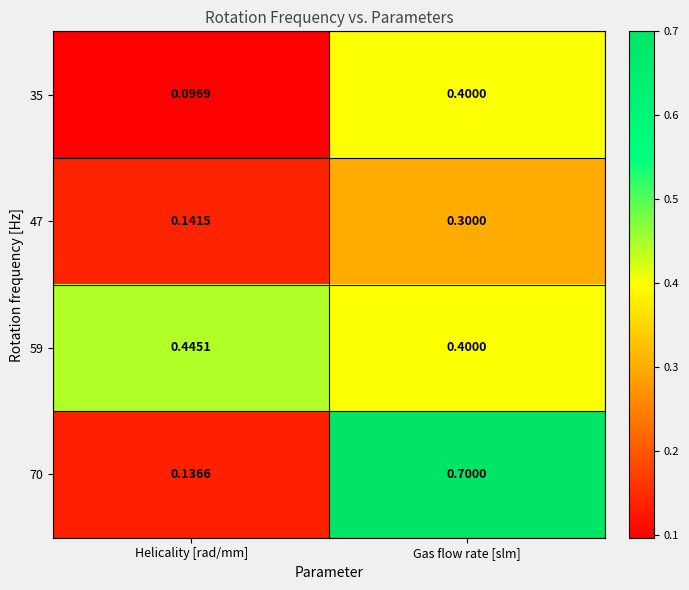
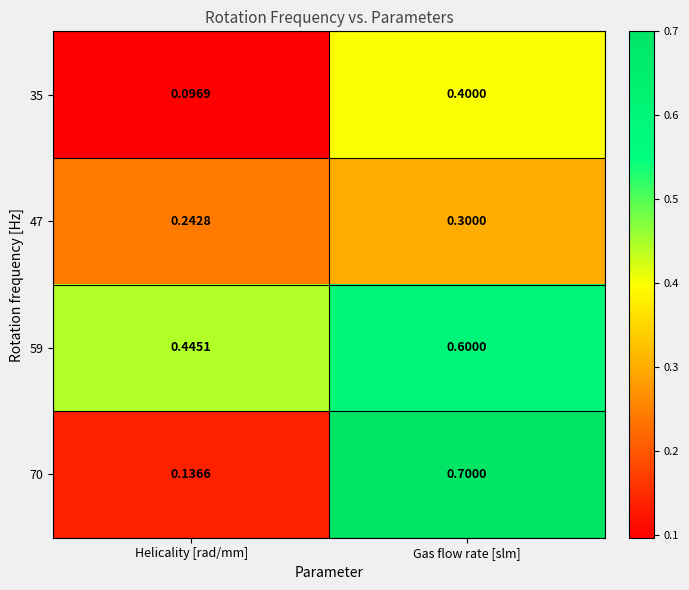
47, Helicality [rad/mm]: 0.1415 -> 0.2428
59, Gas flow rate [slm]: 0.4000 -> 0.6000
